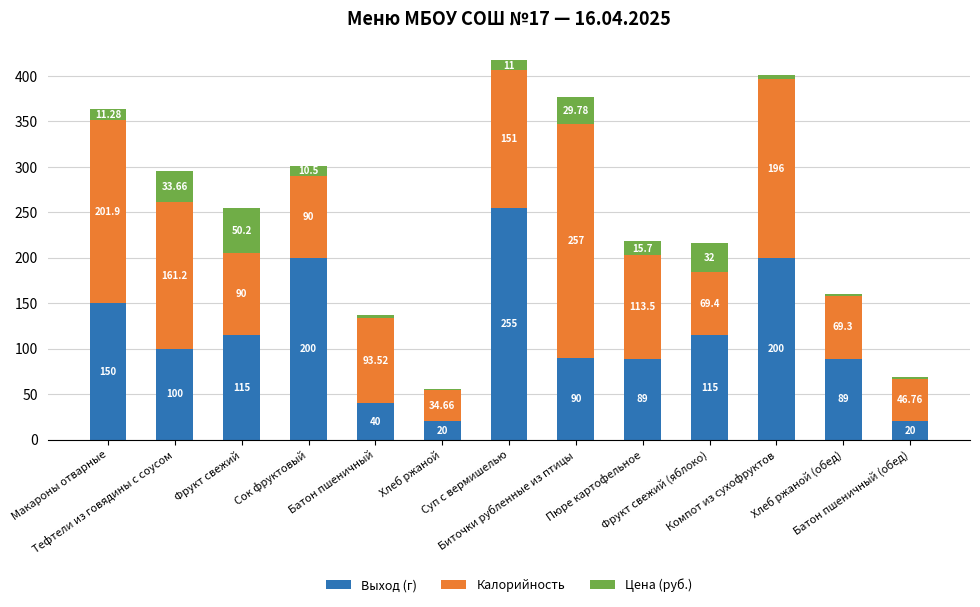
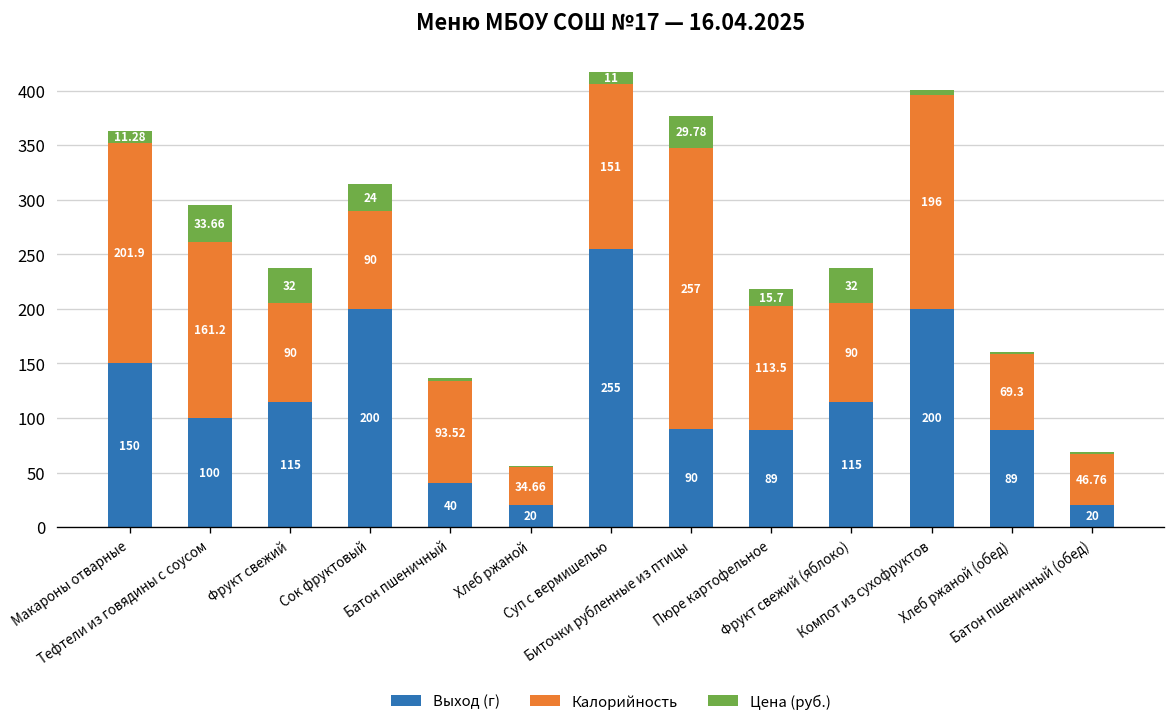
Цена (руб.), Фрукт свежий: 50.2 -> 32
Цена (руб.), Сок фруктовый: 10.5 -> 24
Калорийность, Фрукт свежий (яблоко): 69.4 -> 90
